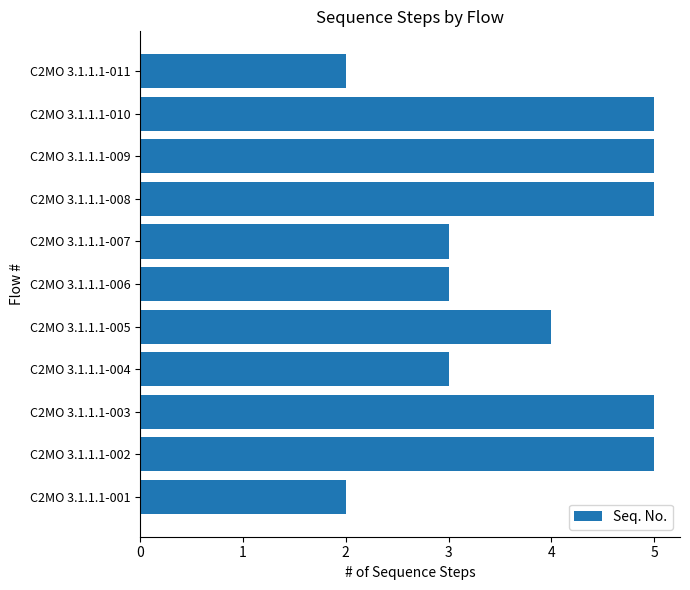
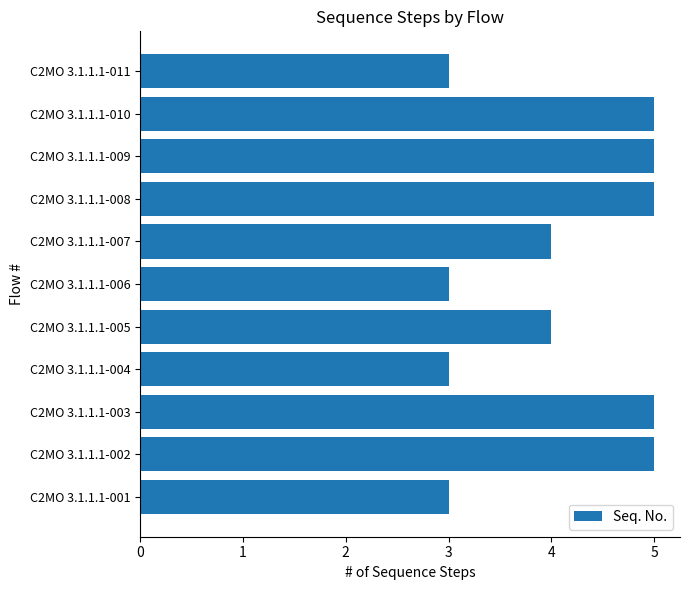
C2MO 3.1.1.1-011: 2 -> 3
C2MO 3.1.1.1-007: 3 -> 4
C2MO 3.1.1.1-001: 2 -> 3
